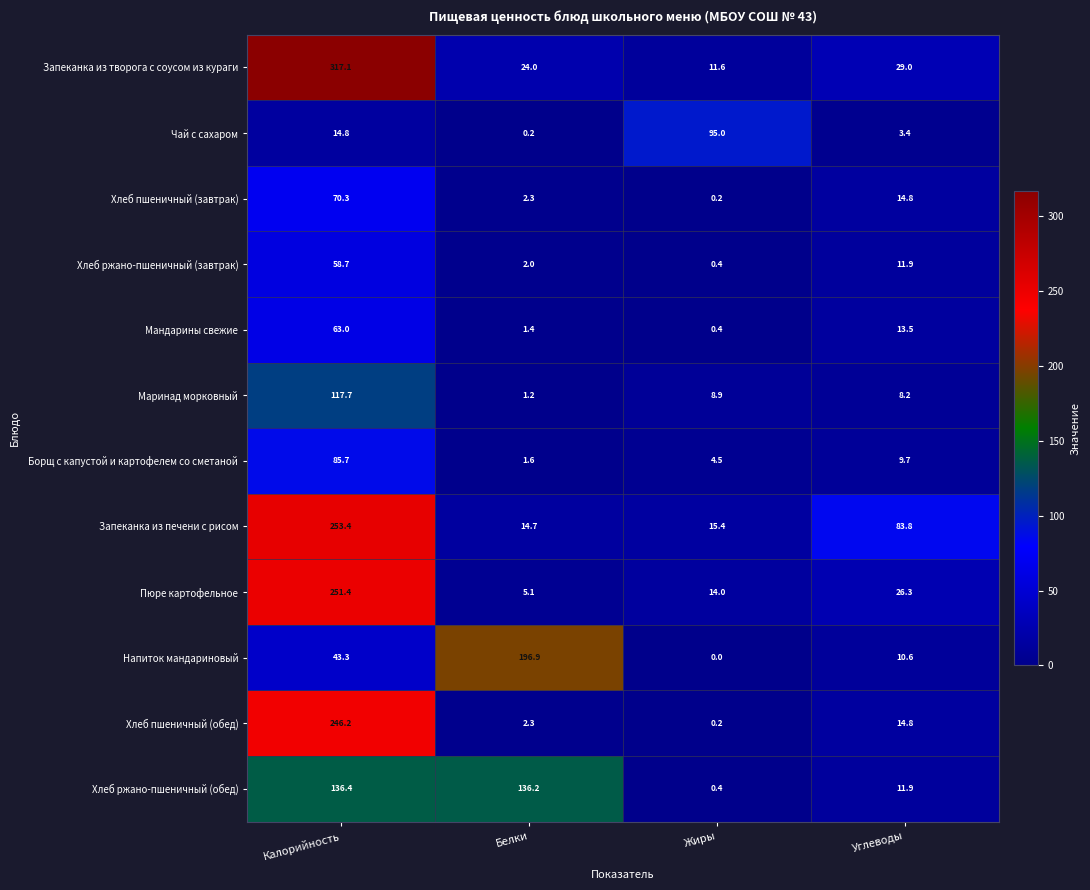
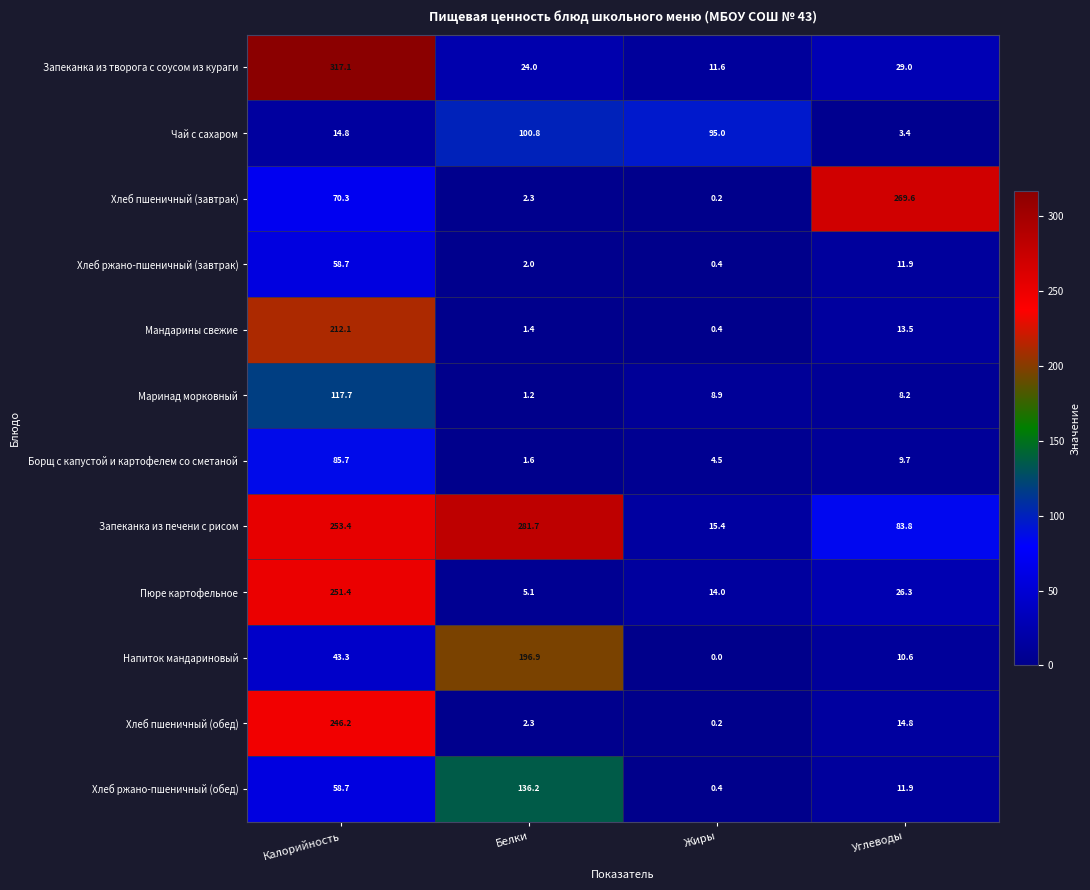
Чай с сахаром, Белки: 0.2 -> 100.8
Хлеб пшеничный (завтрак), Углеводы: 14.8 -> 269.6
Мандарины свежие, Калорийность: 63.0 -> 212.1
Запеканка из печени с рисом, Белки: 14.7 -> 281.7
Хлеб ржано-пшеничный (обед), Калорийность: 136.4 -> 58.7
